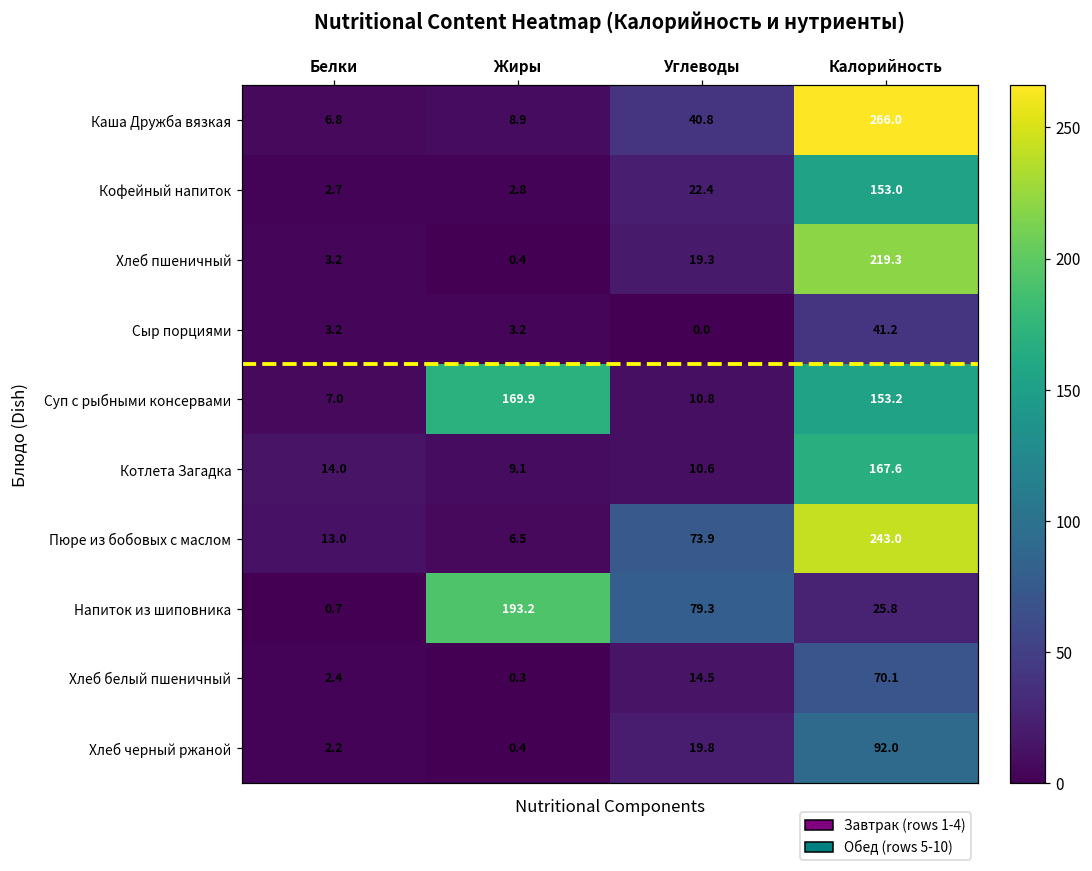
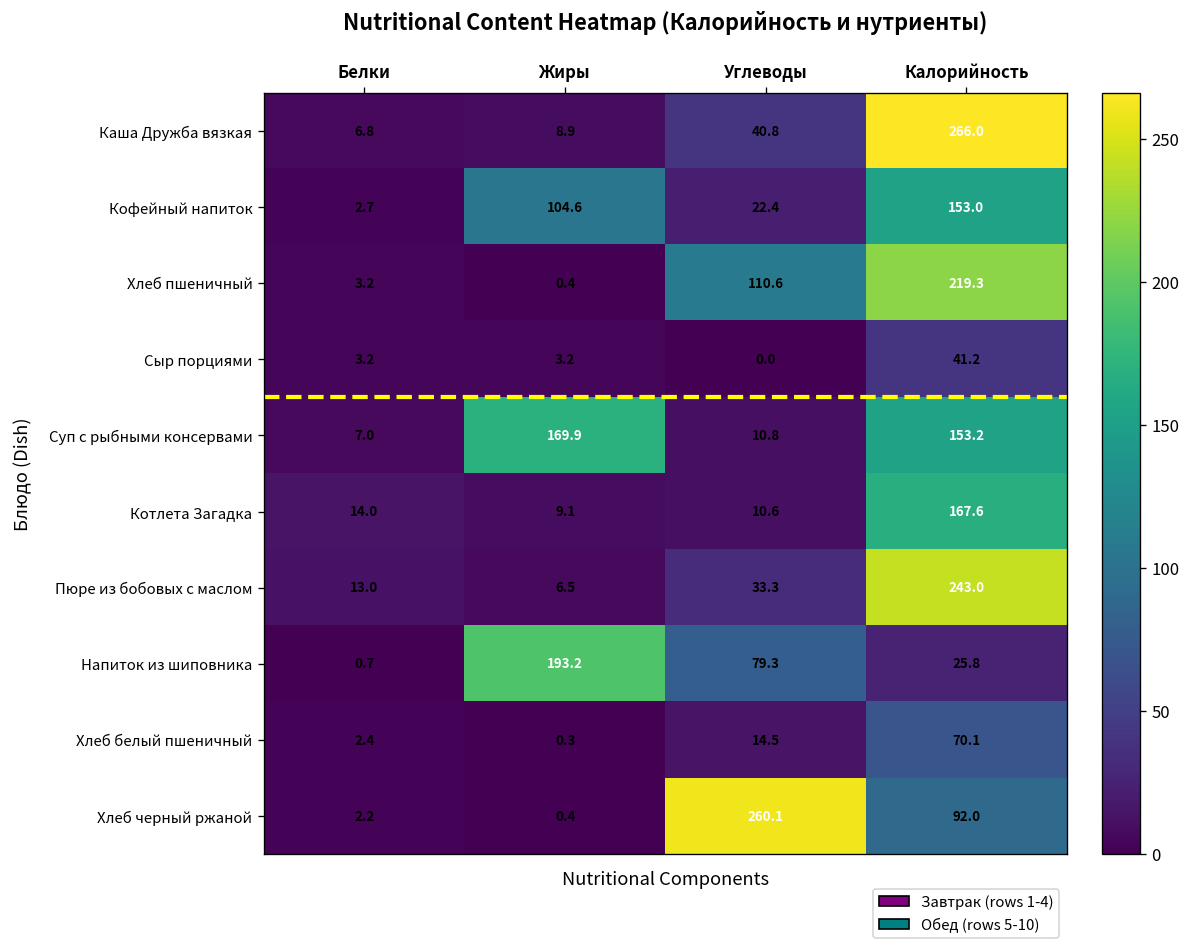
Кофейный напиток, Жиры: 2.8 -> 104.6
Хлеб пшеничный, Углеводы: 19.3 -> 110.6
Пюре из бобовых с маслом, Углеводы: 73.9 -> 33.3
Хлеб черный ржаной, Углеводы: 19.8 -> 260.1
